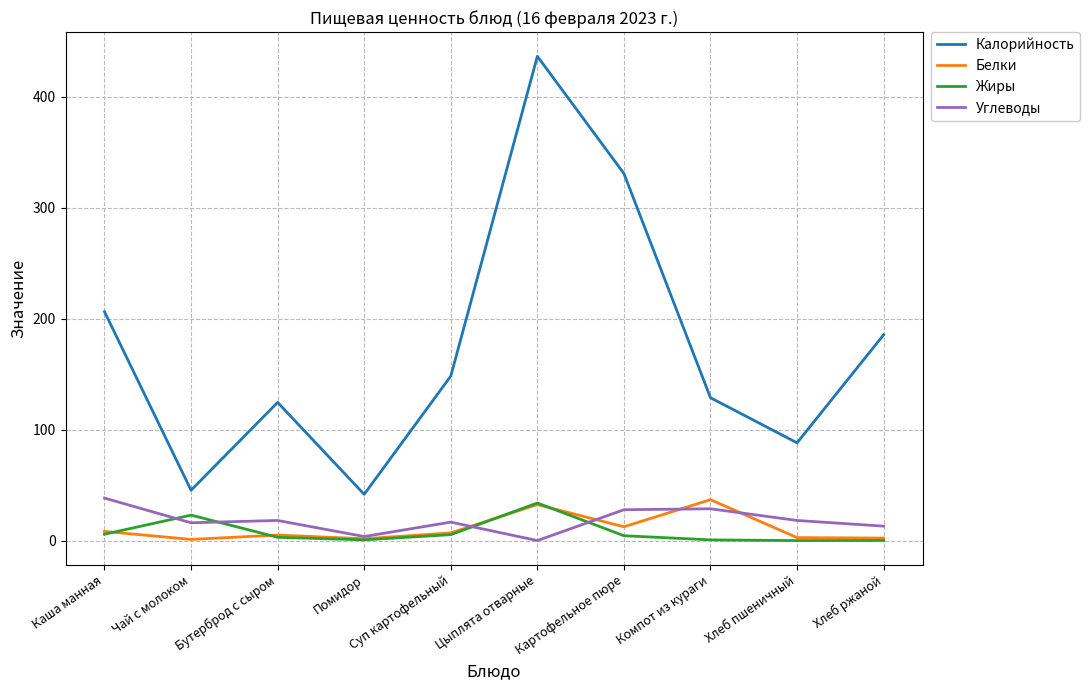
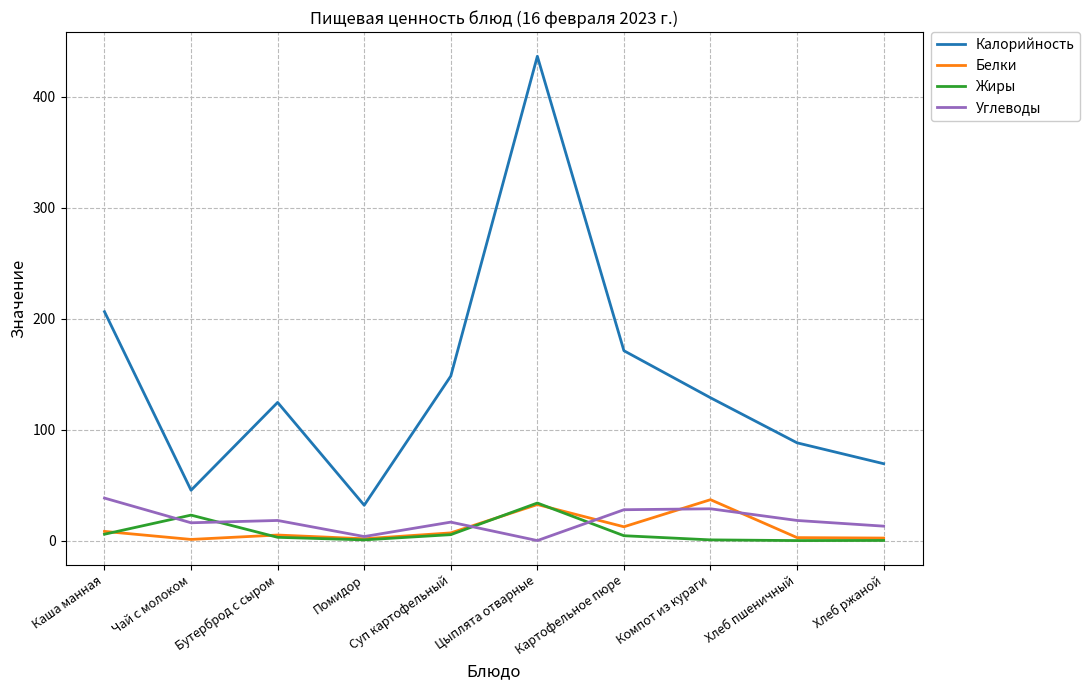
Калорийность, Помидор: 42 -> 32
Калорийность, Картофельное пюре: 331 -> 171
Калорийность, Хлеб ржаной: 186 -> 70
